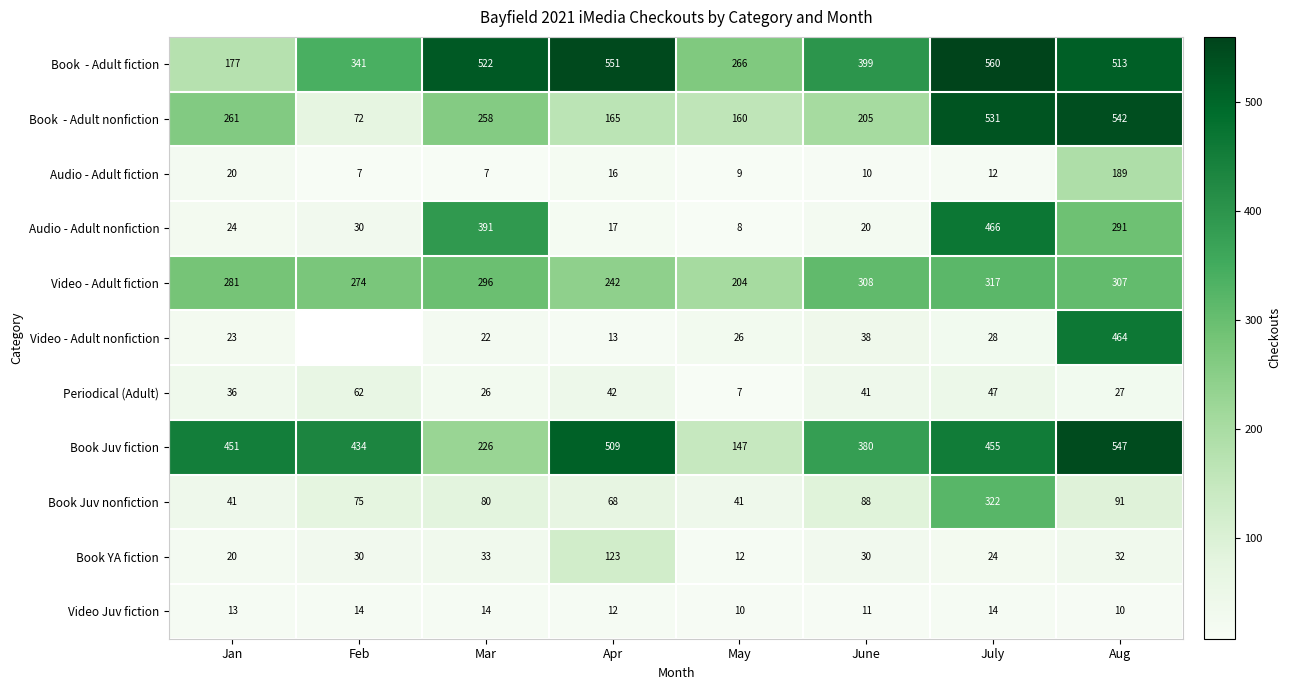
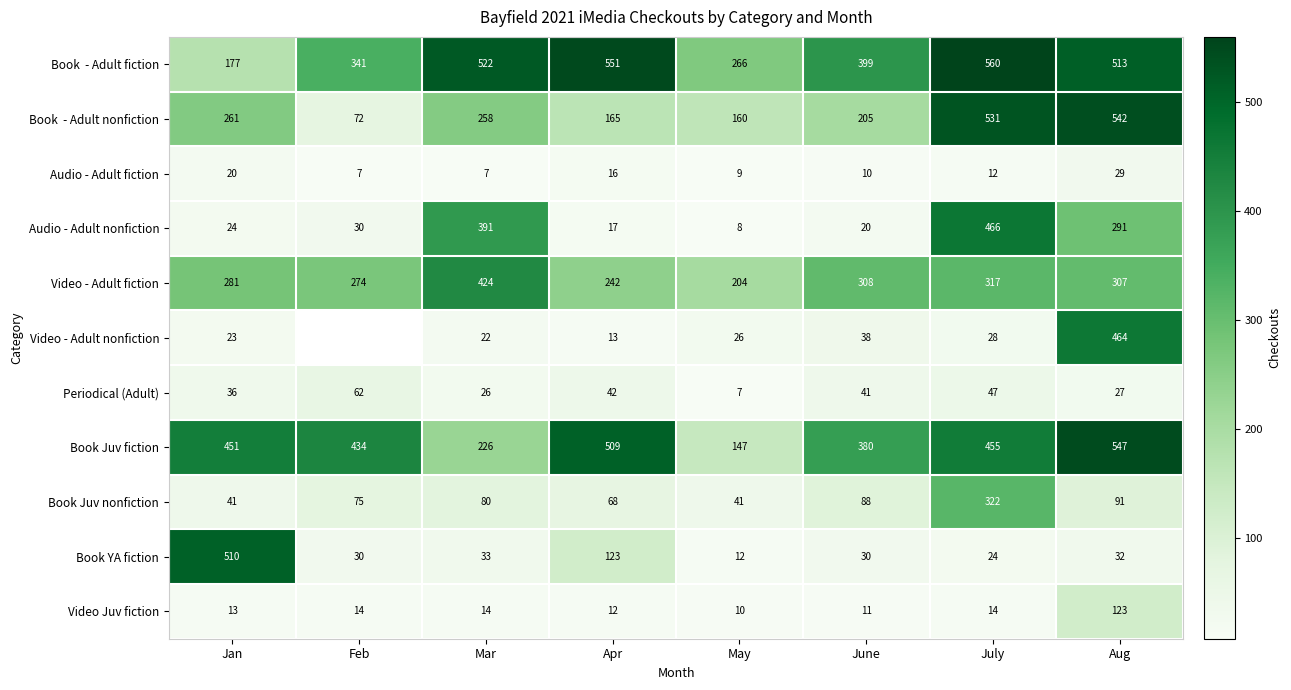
Audio - Adult fiction, Aug: 189 -> 29
Video - Adult fiction, Mar: 296 -> 424
Book YA fiction, Jan: 20 -> 510
Video Juv fiction, Aug: 10 -> 123
